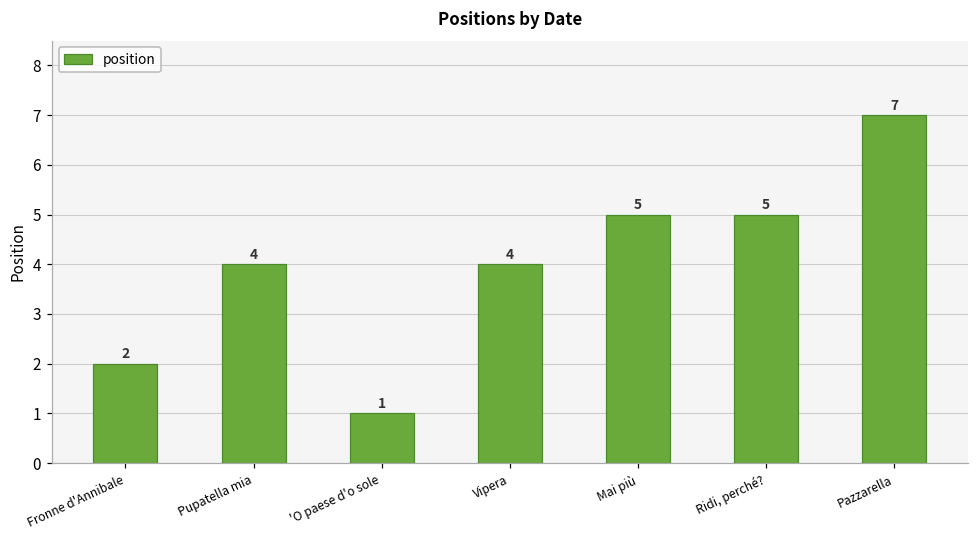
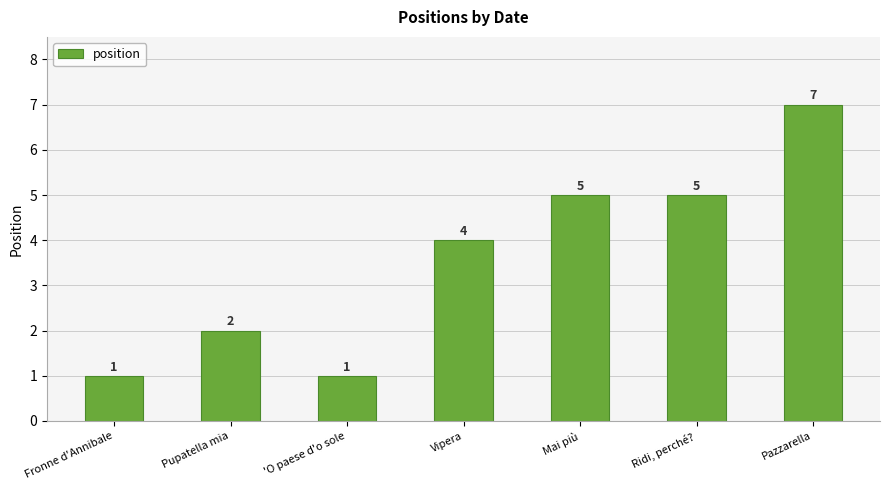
Fronne d'Annibale: 2 -> 1
Pupatella mia: 4 -> 2
